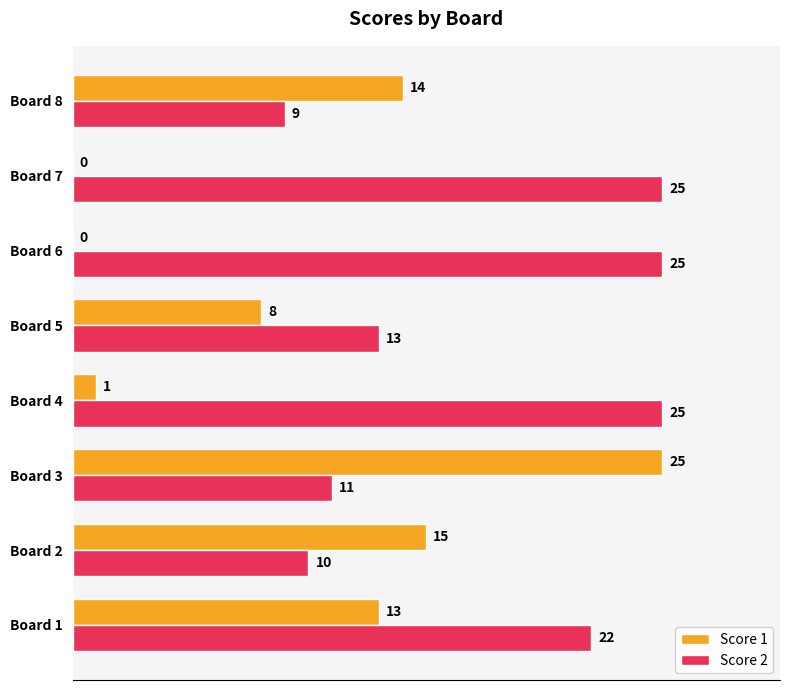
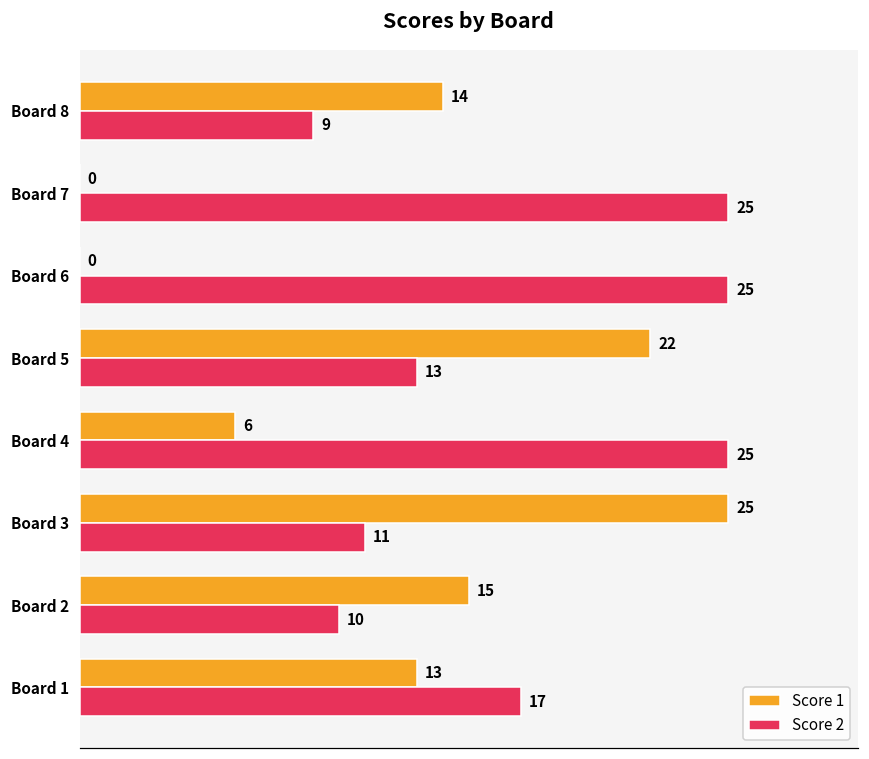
Score 1, Board 5: 8 -> 22
Score 1, Board 4: 1 -> 6
Score 2, Board 1: 22 -> 17
